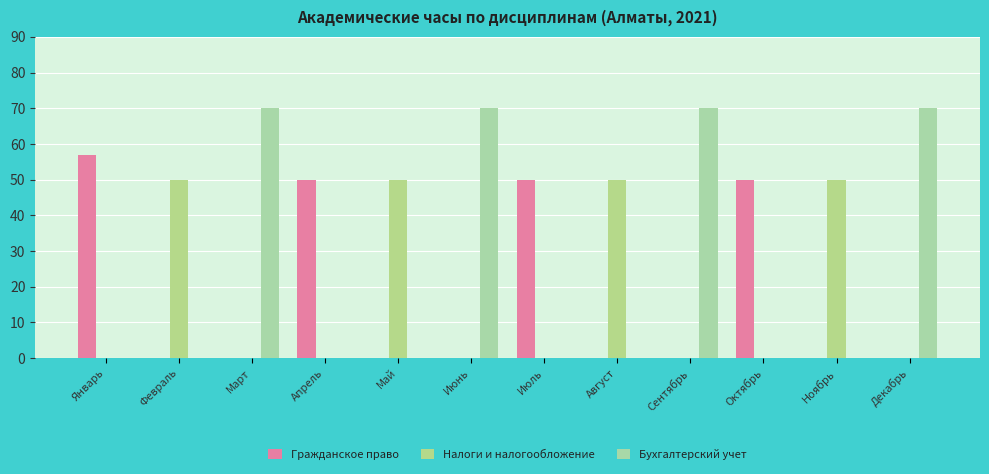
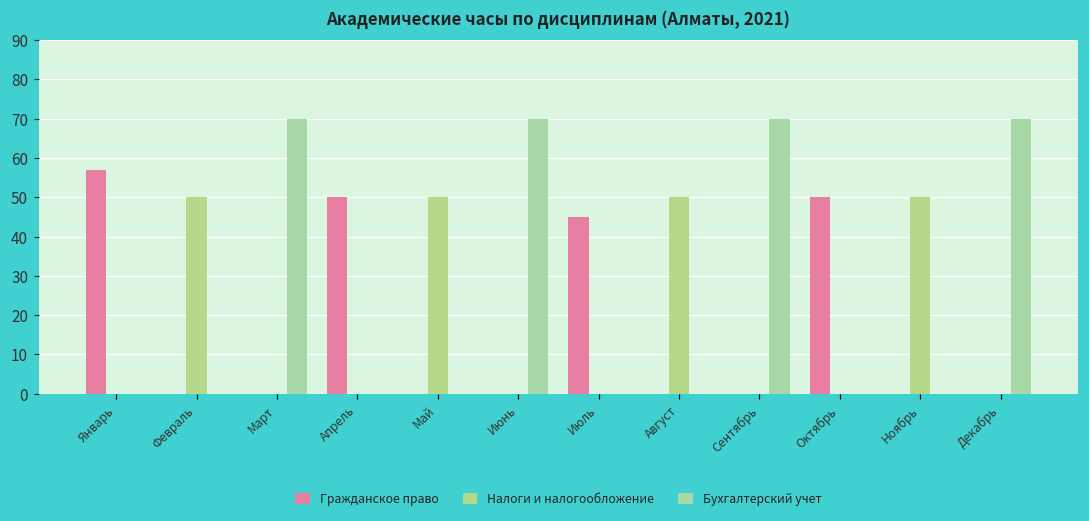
Гражданское право, Июль: 50 -> 45
